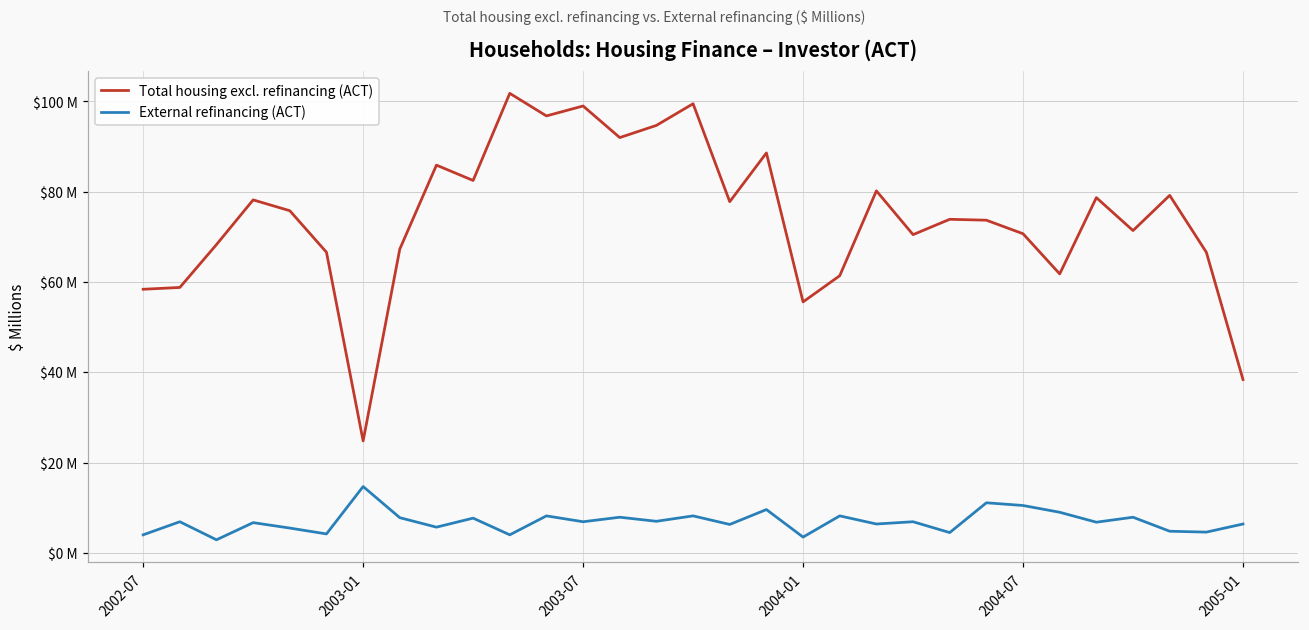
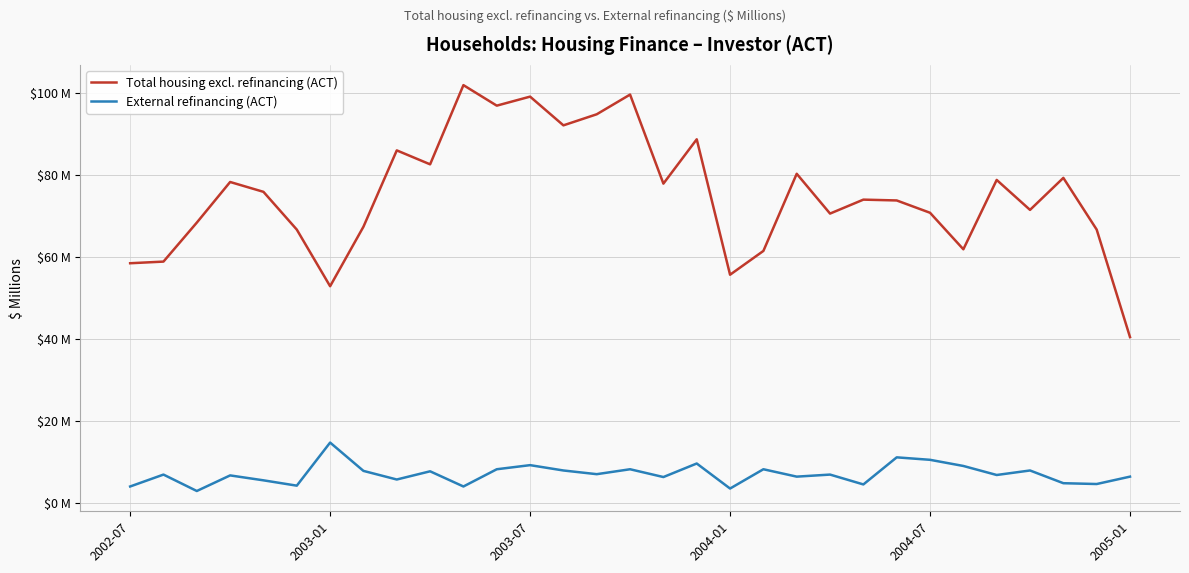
Total housing excl. refinancing (ACT), 2003-01: $25000000 -> $53000000
External refinancing (ACT), 2003-07: $7000000 -> $9000000
Total housing excl. refinancing (ACT), 2005-01: $38000000 -> $40000000
